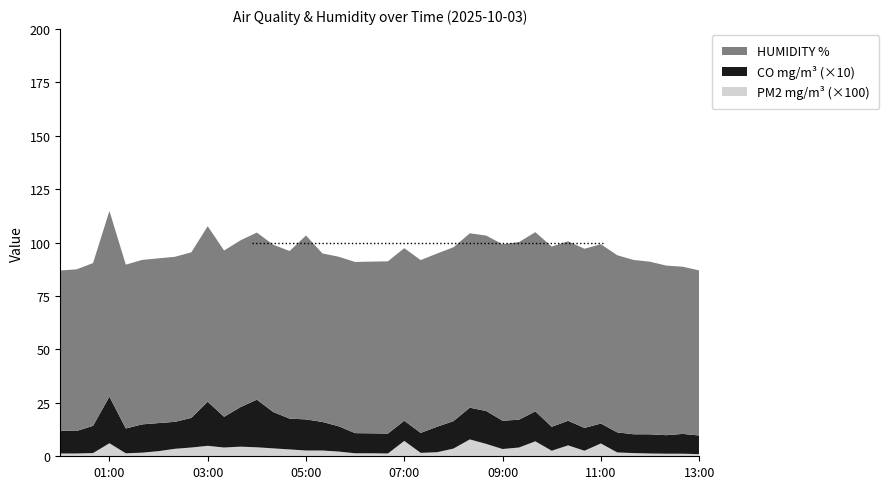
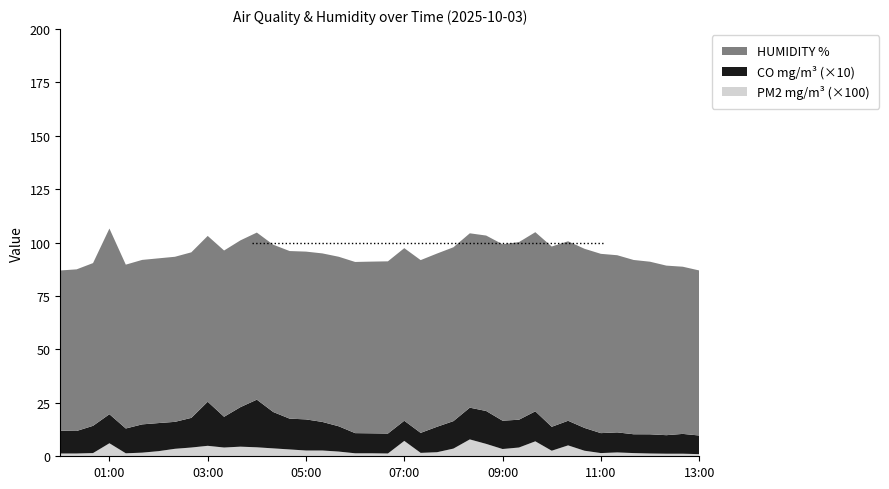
CO mg/m³ (×10), 01:00: 22 -> 14
HUMIDITY %, 03:00: 82 -> 78
HUMIDITY %, 05:00: 86 -> 79
PM2 mg/m³ (×100), 11:00: 6 -> 2
